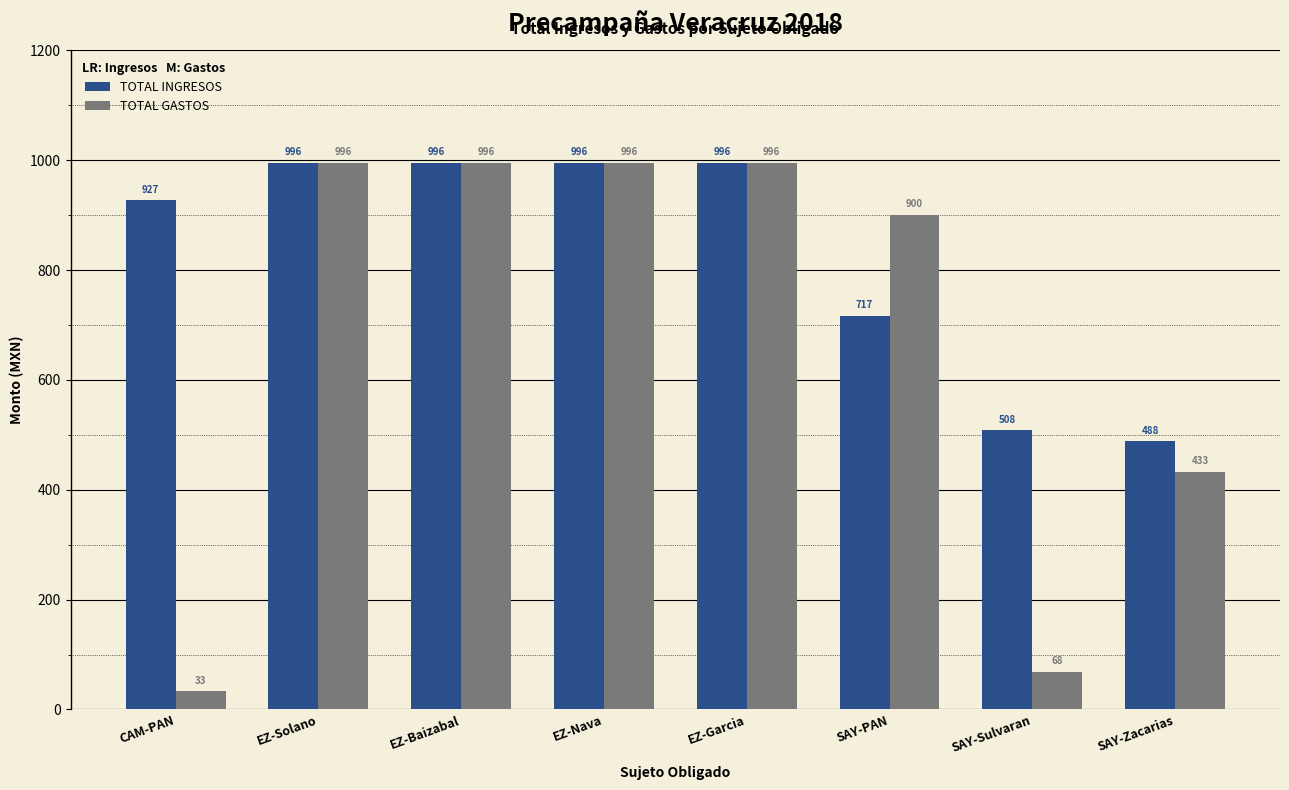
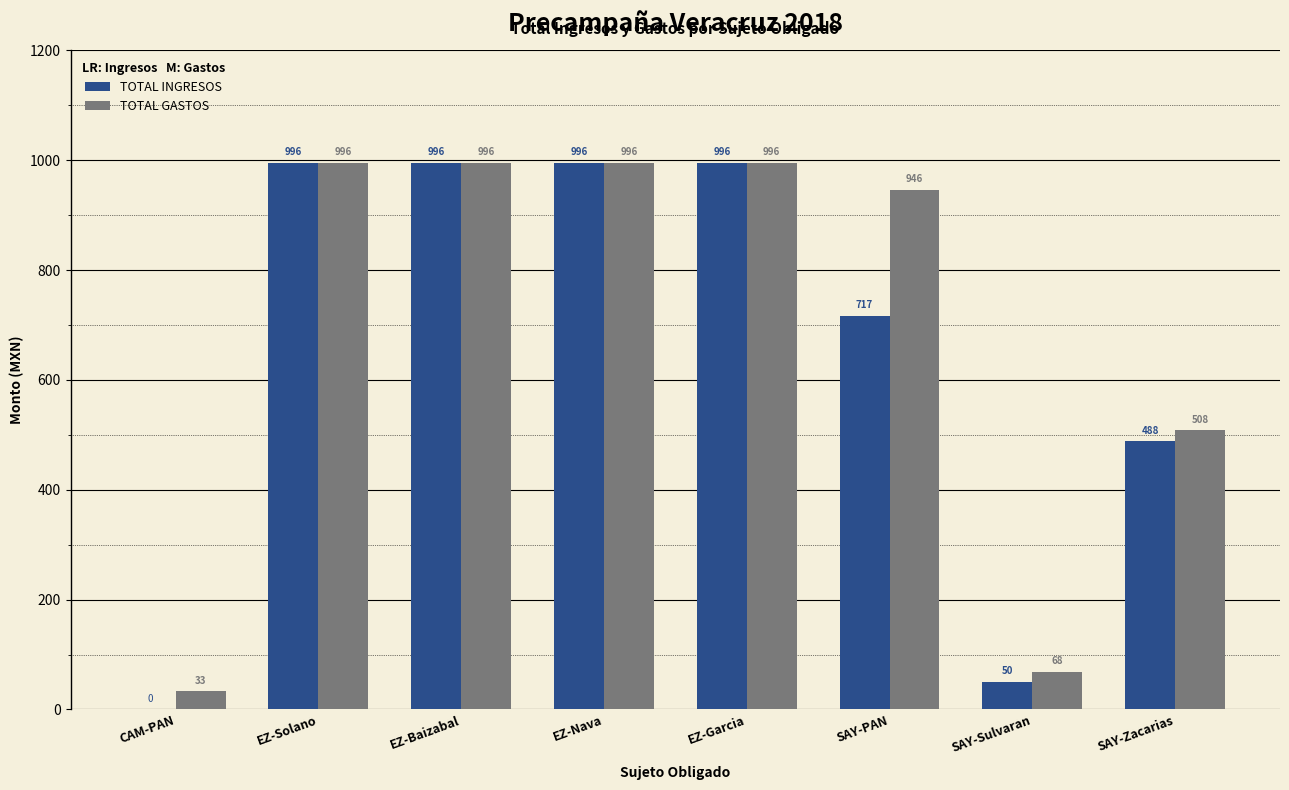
TOTAL INGRESOS, CAM-PAN: 927 -> 0
TOTAL GASTOS, SAY-PAN: 900 -> 946
TOTAL INGRESOS, SAY-Sulvaran: 508 -> 50
TOTAL GASTOS, SAY-Zacarias: 433 -> 508
